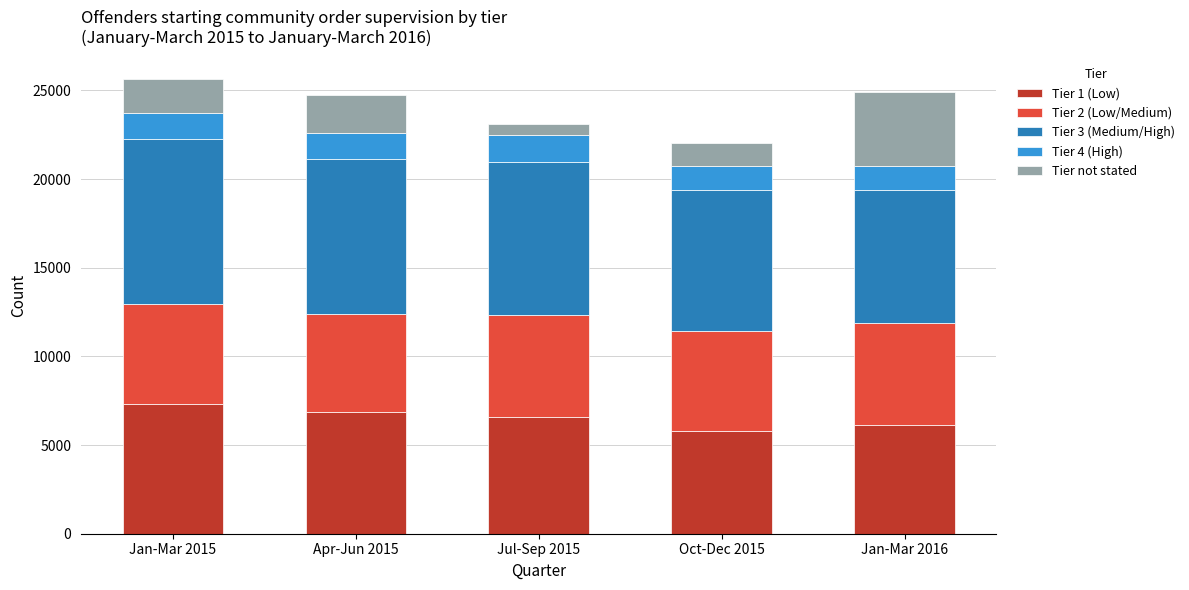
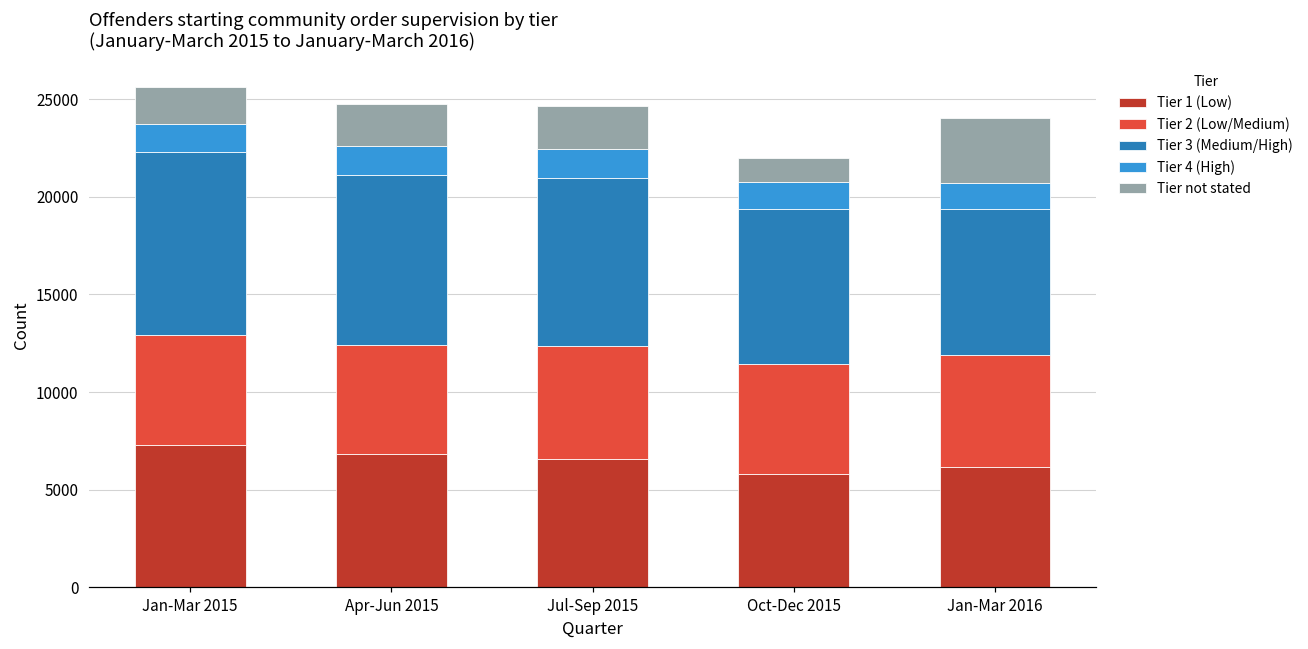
Tier not stated, Jul-Sep 2015: 600 -> 2200
Tier not stated, Jan-Mar 2016: 4100 -> 3300
